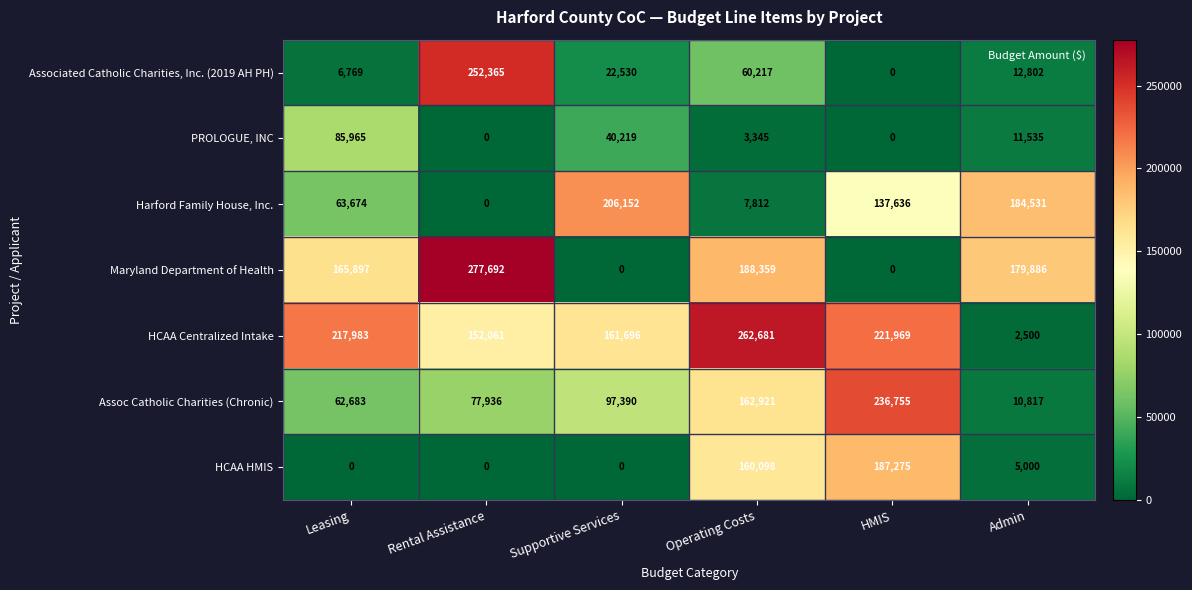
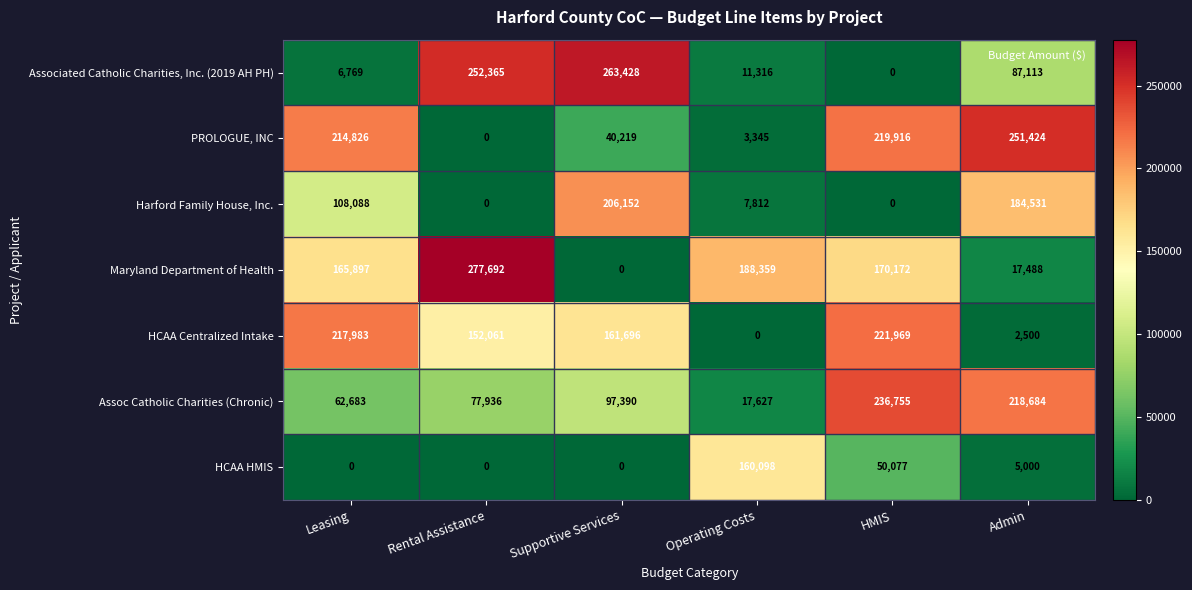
Associated Catholic Charities, Inc. (2019 AH PH), Supportive Services: 22,530 -> 263,428
Associated Catholic Charities, Inc. (2019 AH PH), Operating Costs: 60,217 -> 11,316
Associated Catholic Charities, Inc. (2019 AH PH), Admin: 12,802 -> 87,113
PROLOGUE, INC, Leasing: 85,965 -> 214,826
PROLOGUE, INC, HMIS: 0 -> 219,916
PROLOGUE, INC, Admin: 11,535 -> 251,424
Harford Family House, Inc., Leasing: 63,674 -> 108,088
Harford Family House, Inc., HMIS: 137,636 -> 0
Maryland Department of Health, HMIS: 0 -> 170,172
Maryland Department of Health, Admin: 179,886 -> 17,488
HCAA Centralized Intake, Operating Costs: 262,681 -> 0
Assoc Catholic Charities (Chronic), Operating Costs: 162,921 -> 17,627
Assoc Catholic Charities (Chronic), Admin: 10,817 -> 218,684
HCAA HMIS, HMIS: 187,275 -> 50,077
